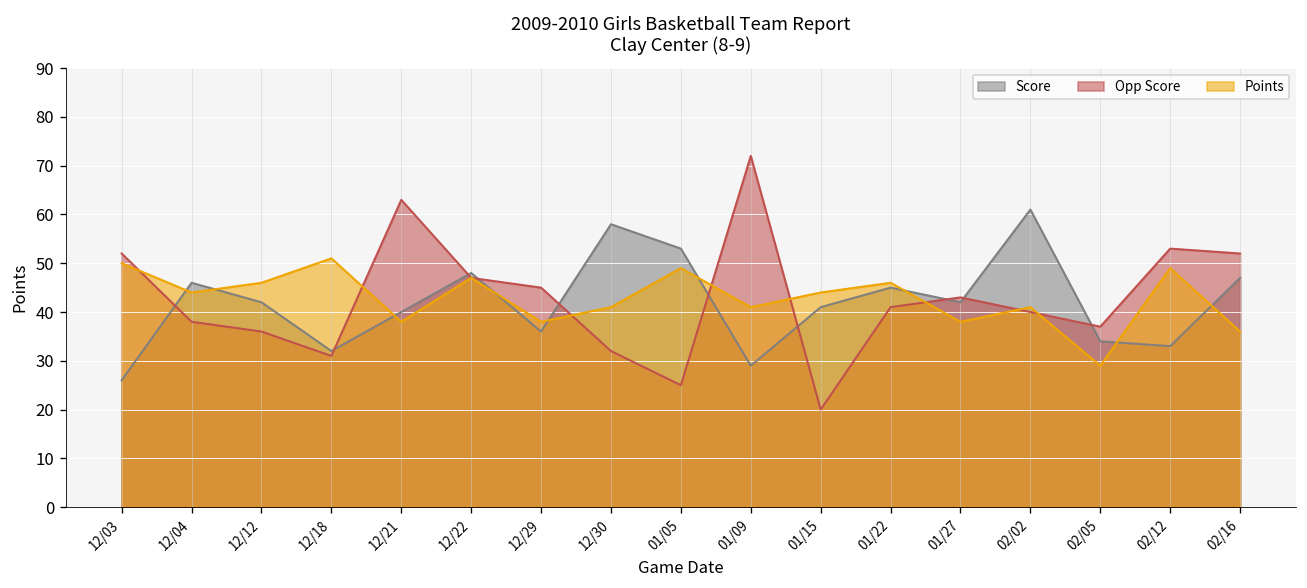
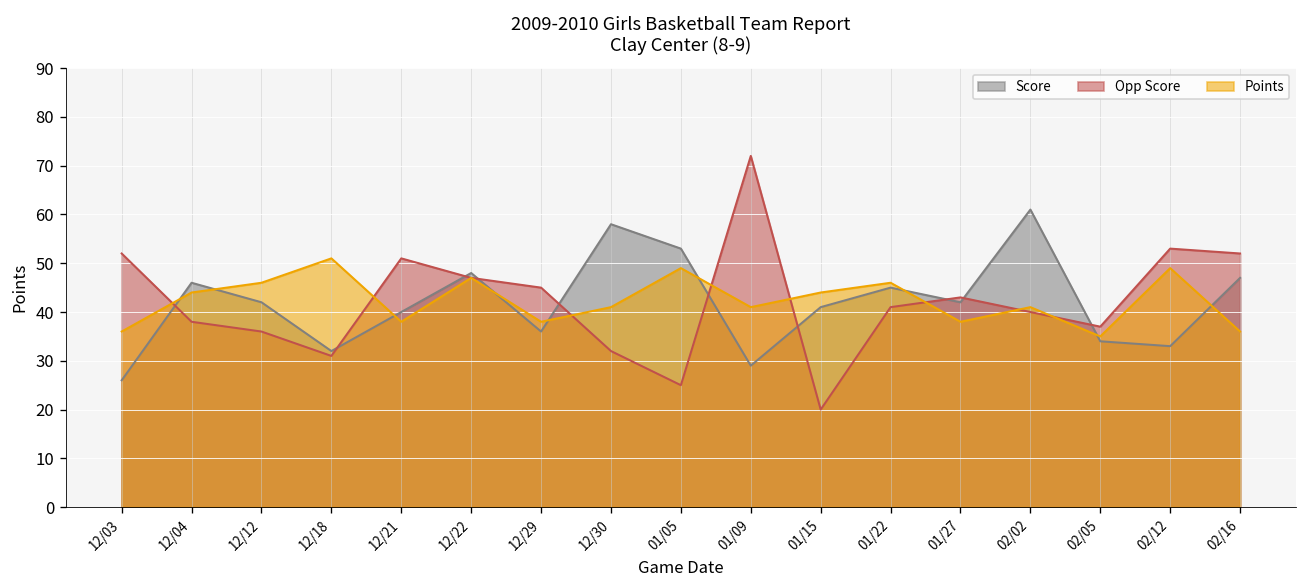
Points, 12/03: 50 -> 36
Opp Score, 12/21: 63 -> 51
Points, 02/05: 29 -> 35
